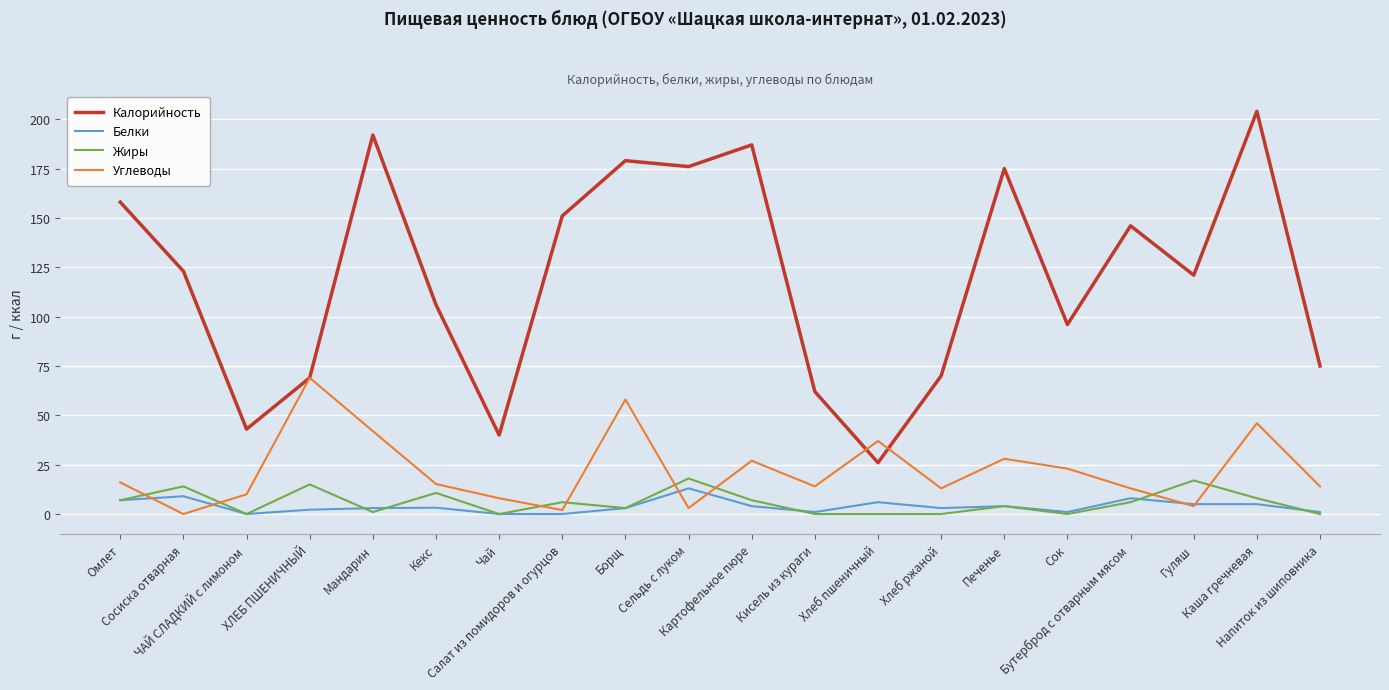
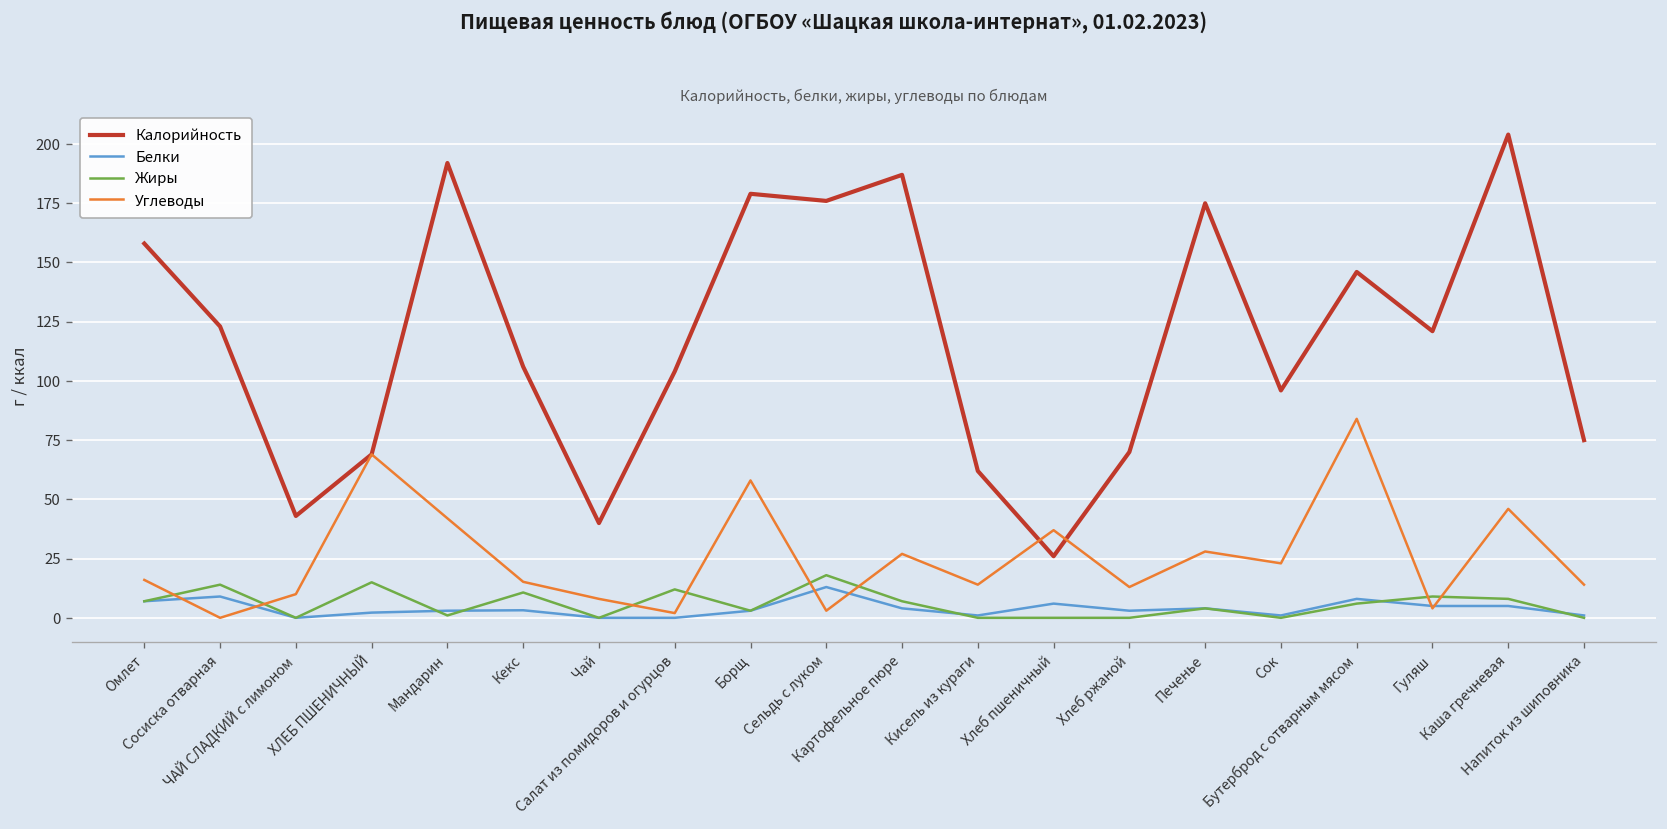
Калорийность, Салат из помидоров и огурцов: 151 -> 104
Жиры, Салат из помидоров и огурцов: 6 -> 12
Углеводы, Бутерброд с отварным мясом: 13 -> 84
Жиры, Гуляш: 17 -> 9
